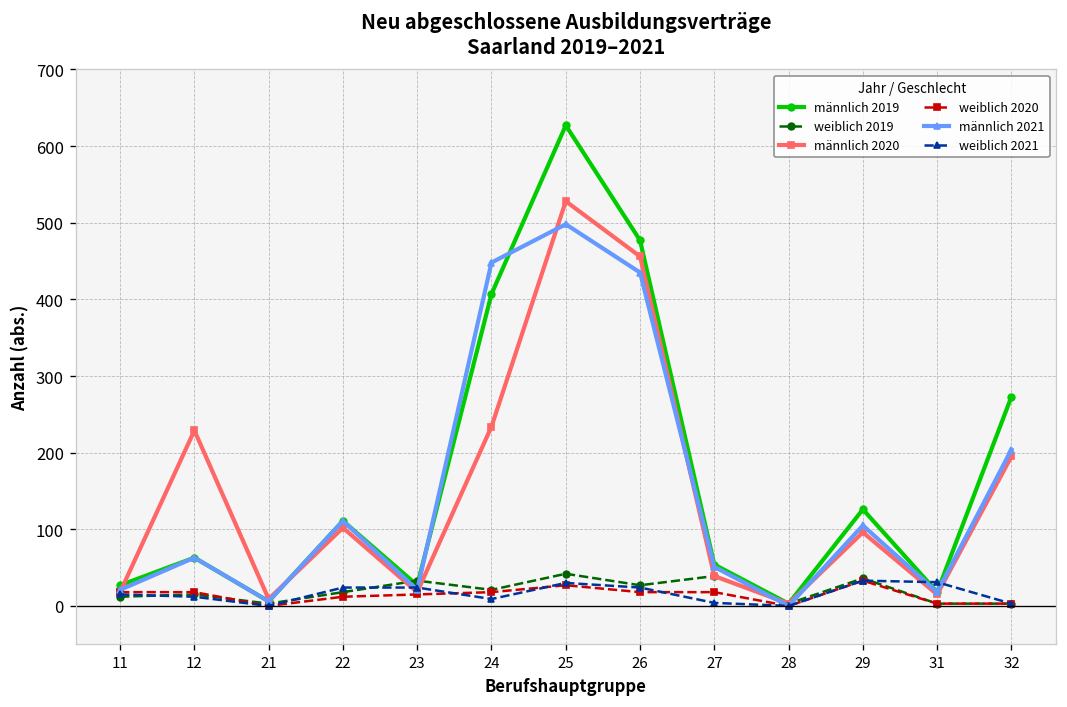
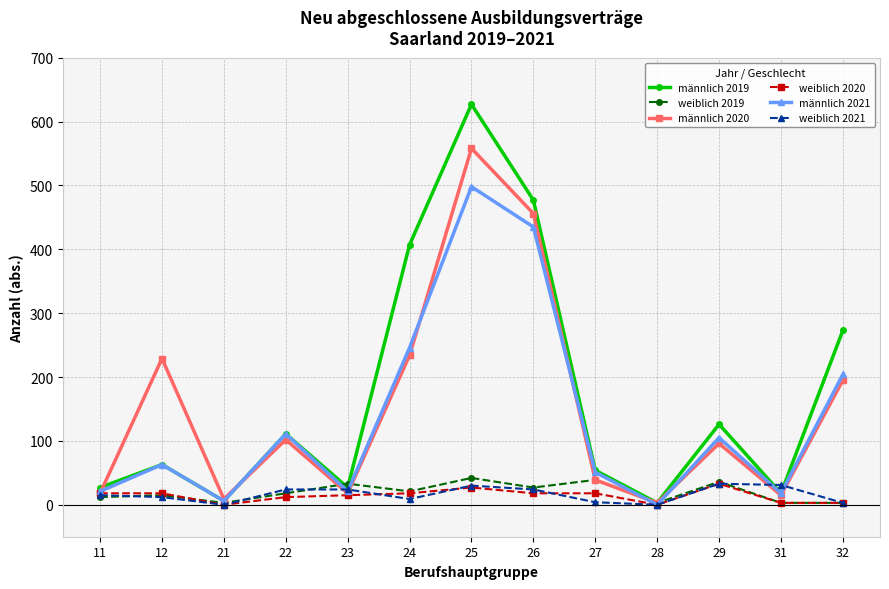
männlich 2021, 24: 450 -> 250
männlich 2020, 25: 530 -> 560
